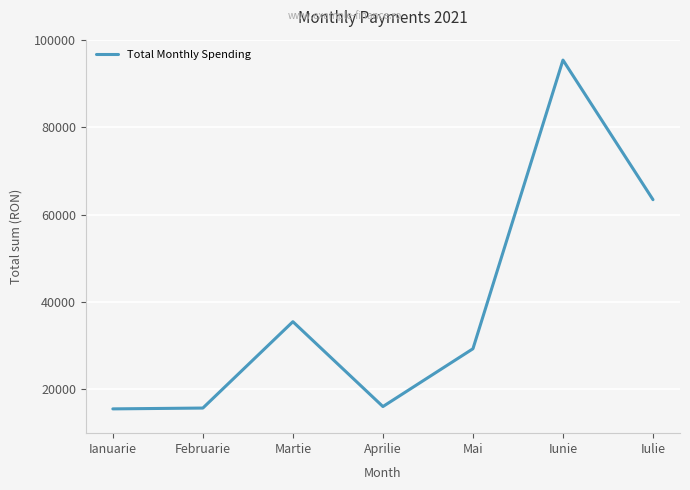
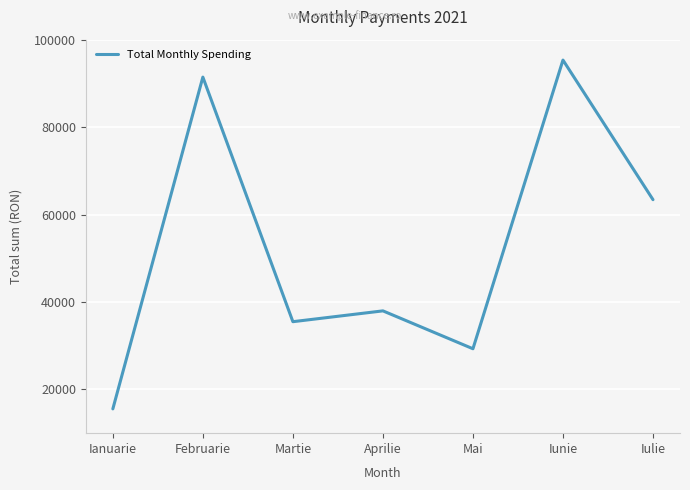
Februarie: 16000 -> 91000
Aprilie: 16000 -> 38000
